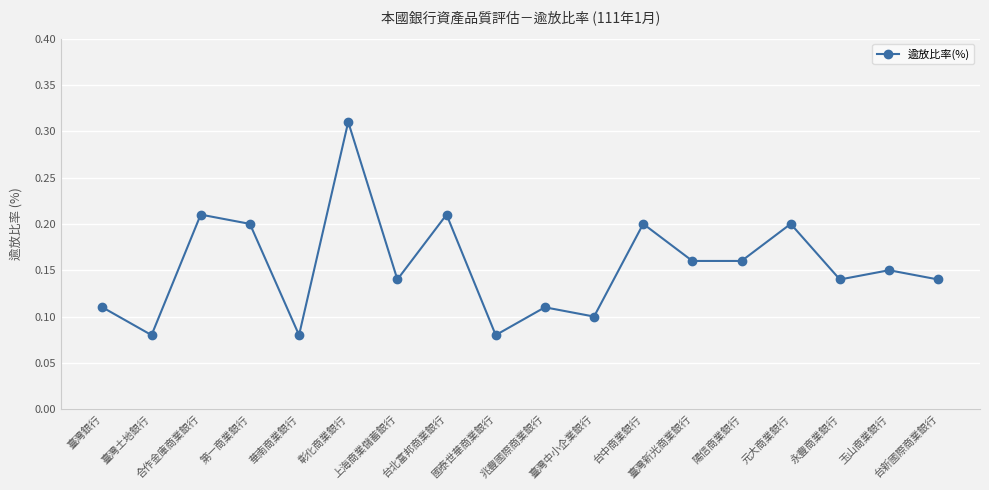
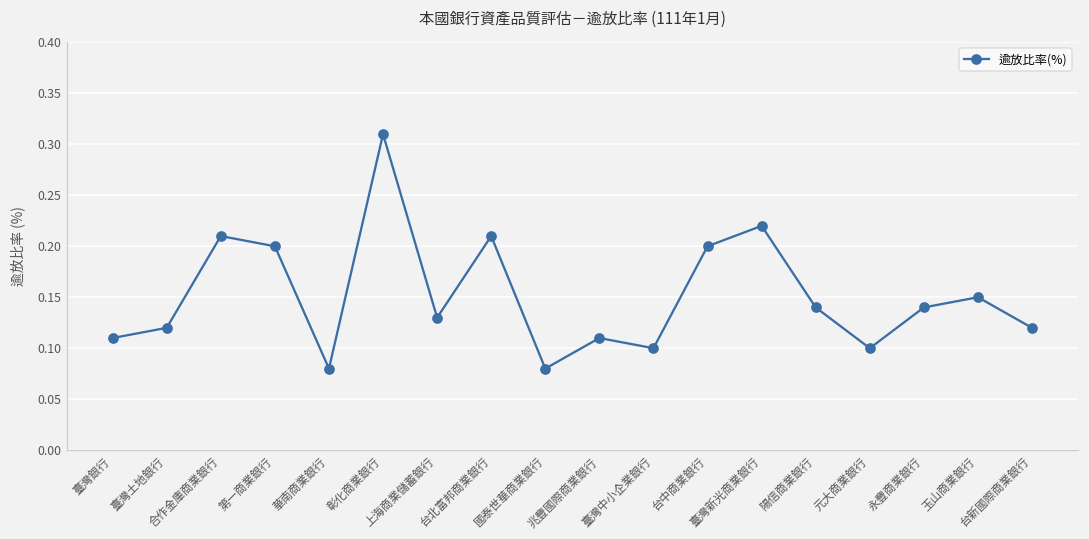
臺灣土地銀行: 0.08 -> 0.12
上海商業儲蓄銀行: 0.14 -> 0.13
臺灣新光商業銀行: 0.16 -> 0.22
陽信商業銀行: 0.16 -> 0.14
元大商業銀行: 0.2 -> 0.1
台新國際商業銀行: 0.14 -> 0.12
